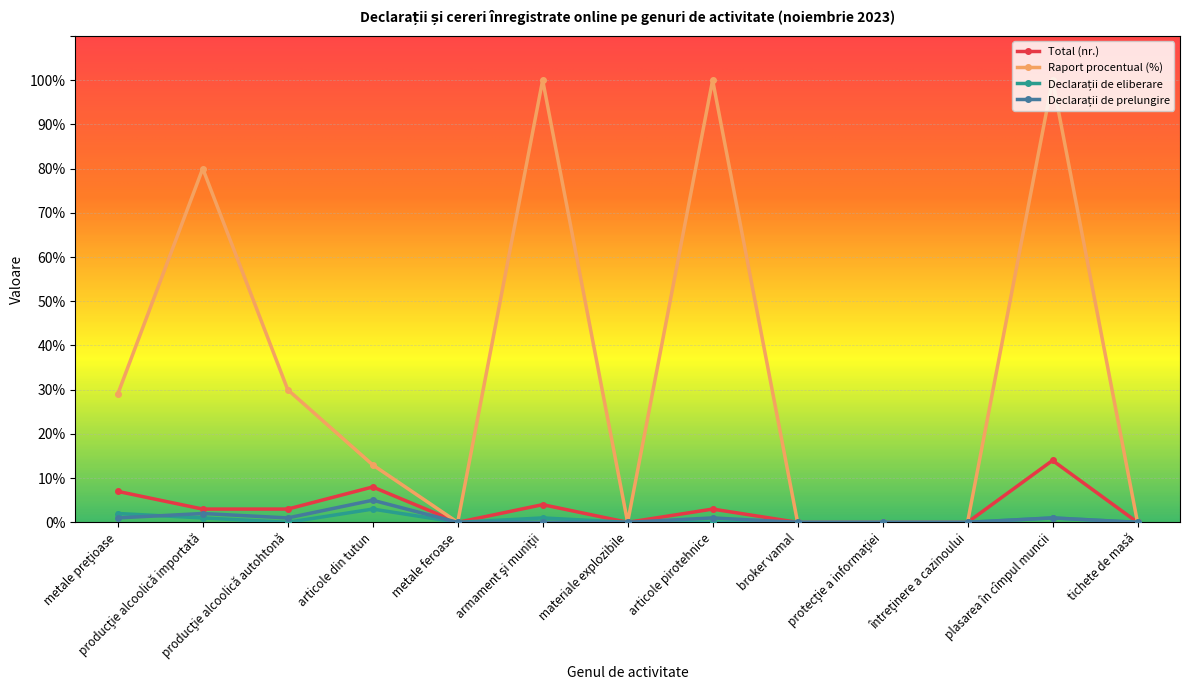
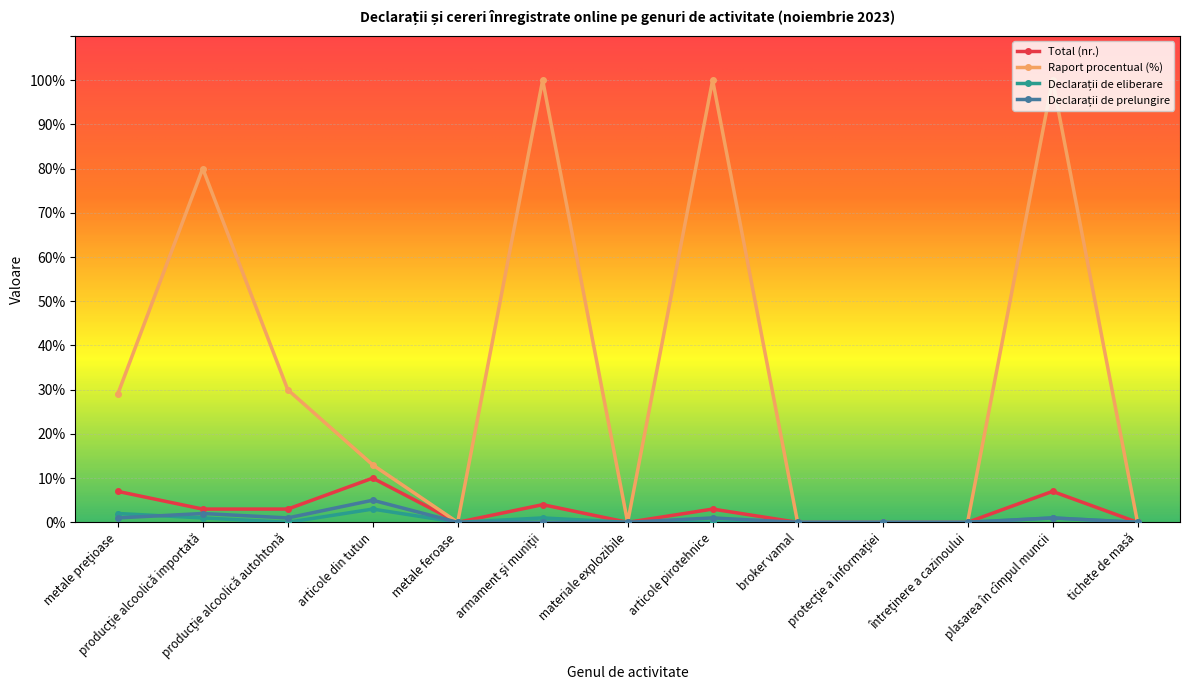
Total (nr.), articole din tutun: 8% -> 10%
Total (nr.), plasarea în cîmpul muncii: 14% -> 7%
